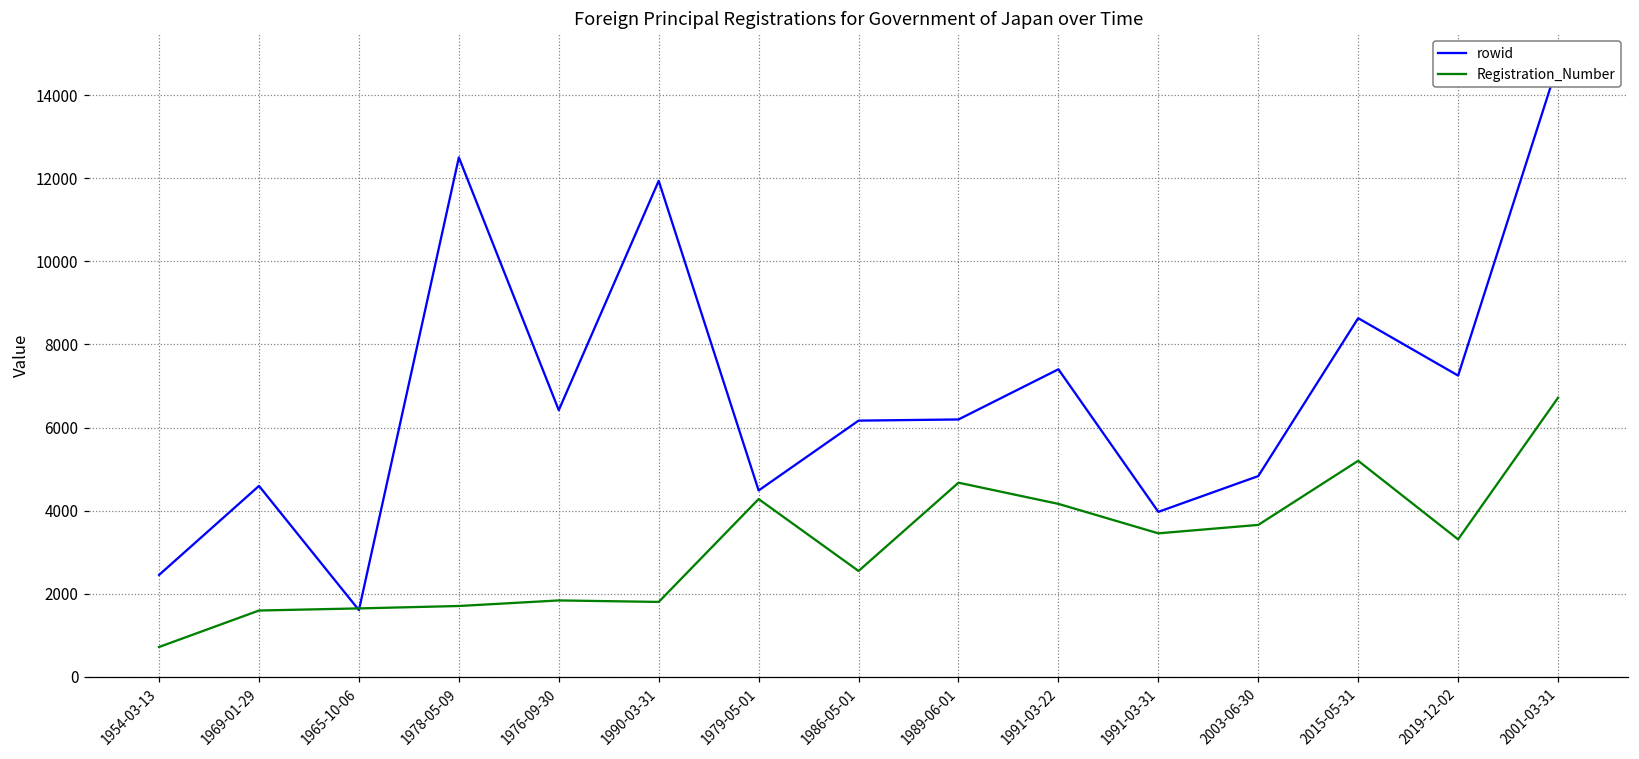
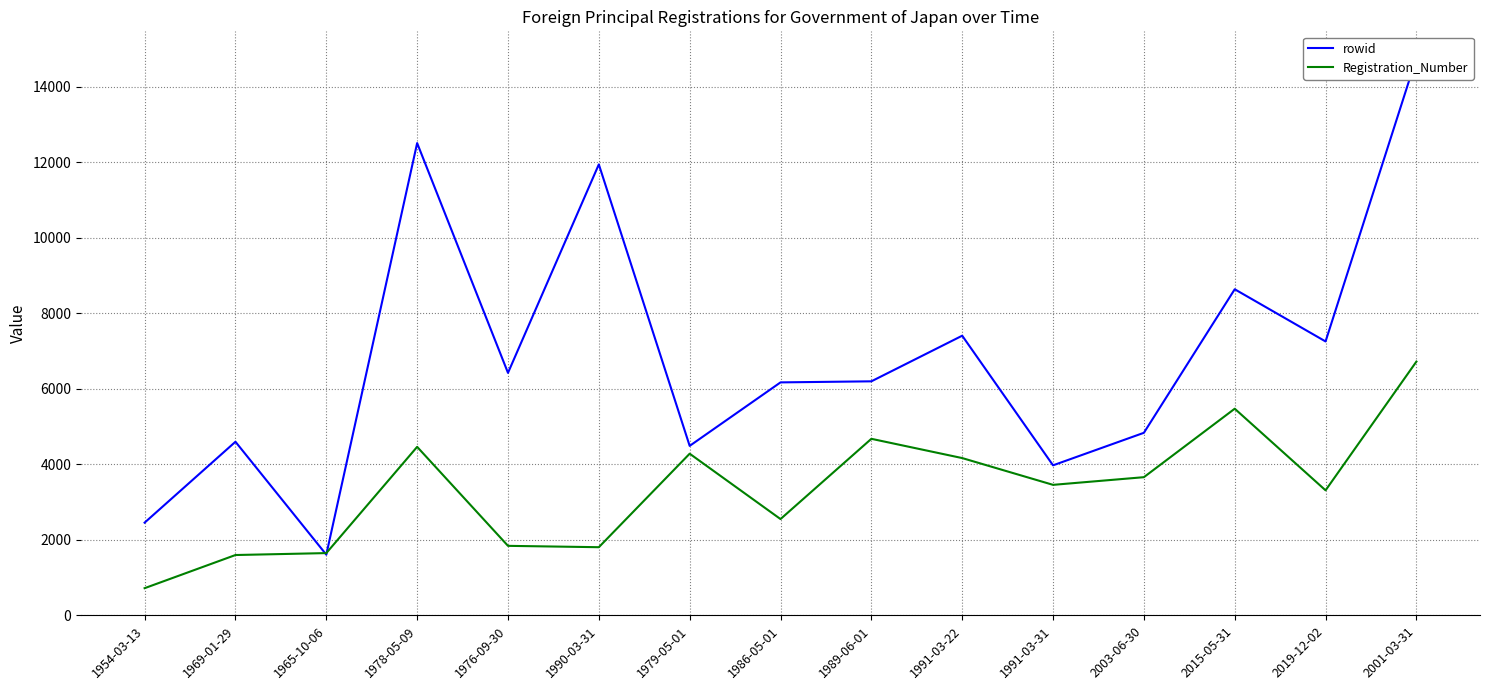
Registration_Number, 1978-05-09: 1700 -> 4500
Registration_Number, 2015-05-31: 5200 -> 5500
